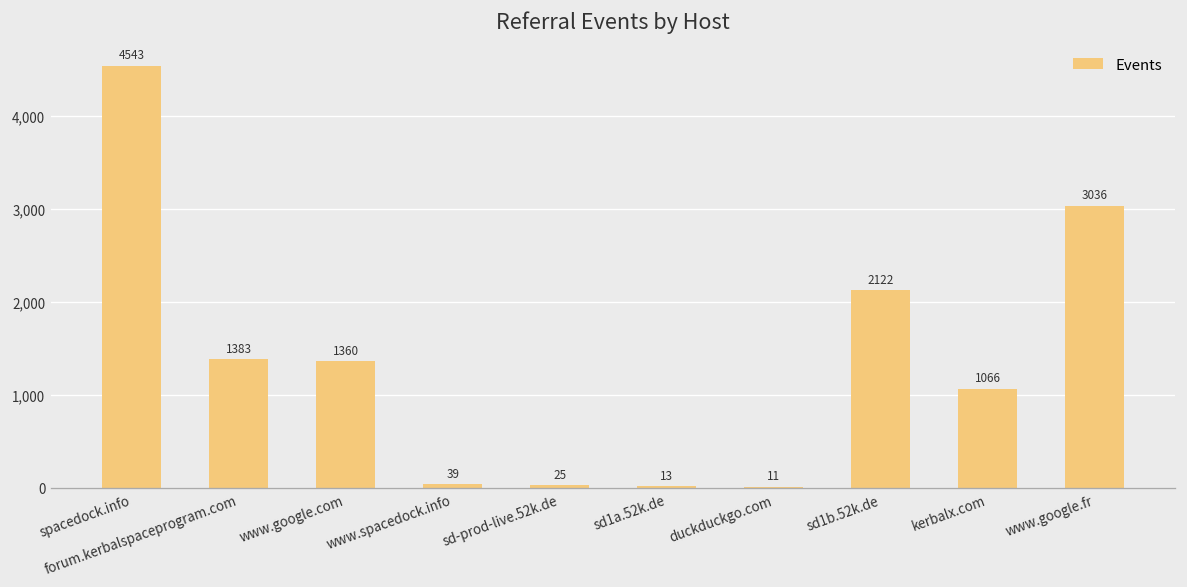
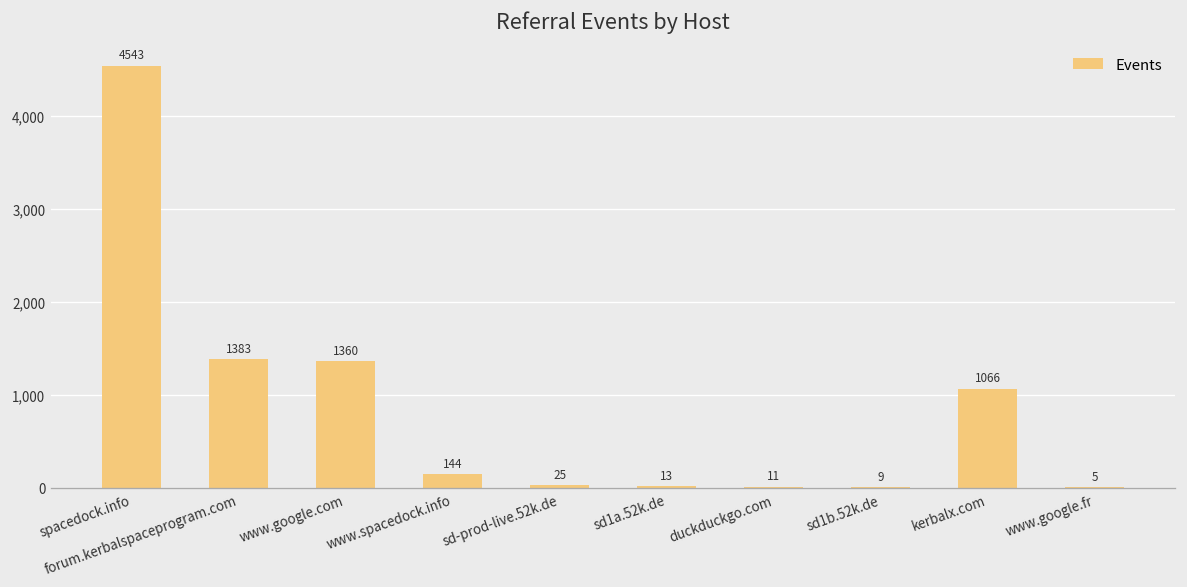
www.spacedock.info: 39 -> 144
sd1b.52k.de: 2122 -> 9
www.google.fr: 3036 -> 5
